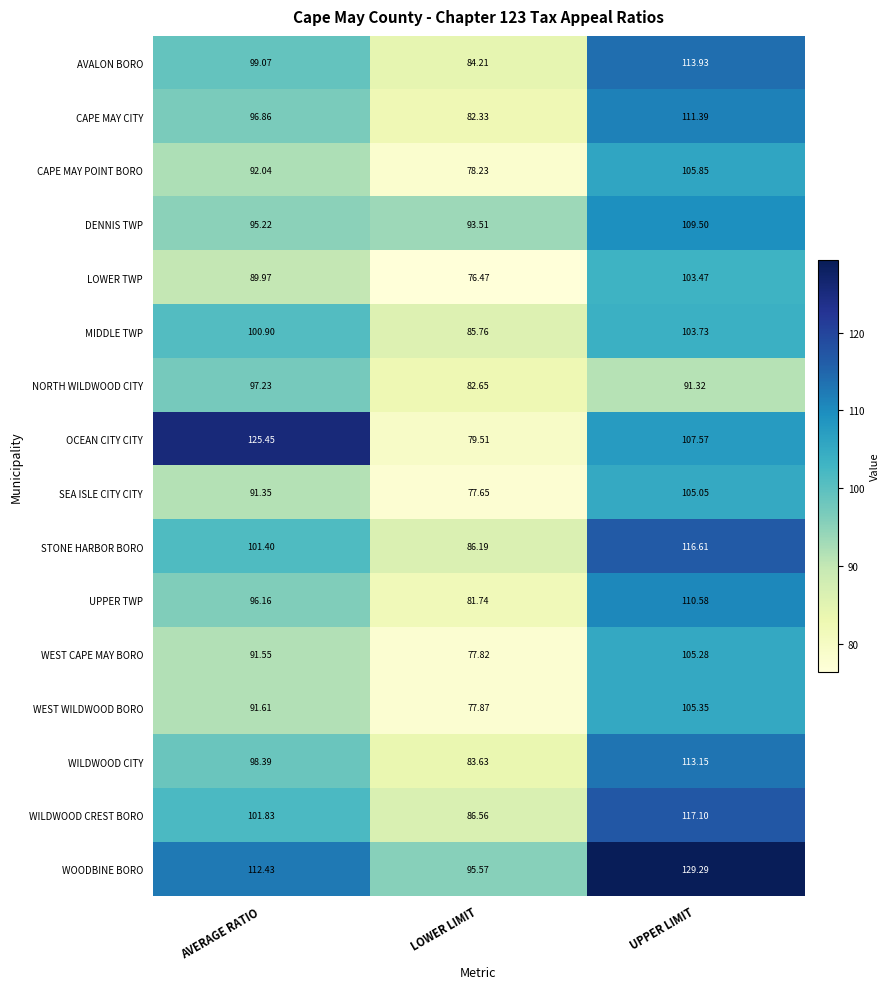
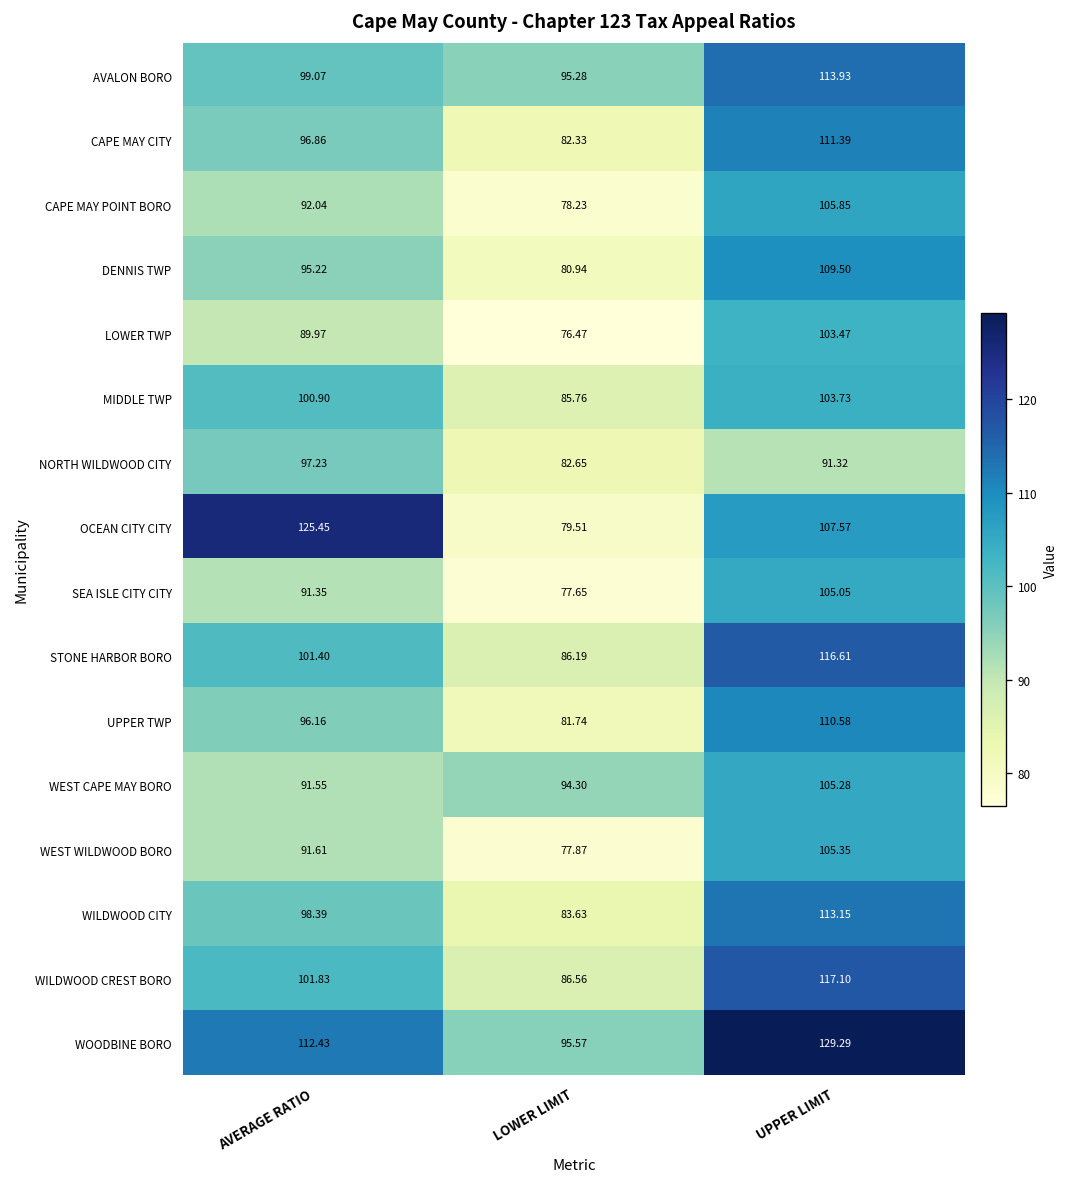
AVALON BORO, LOWER LIMIT: 84.21 -> 95.28
DENNIS TWP, LOWER LIMIT: 93.51 -> 80.94
WEST CAPE MAY BORO, LOWER LIMIT: 77.82 -> 94.30
